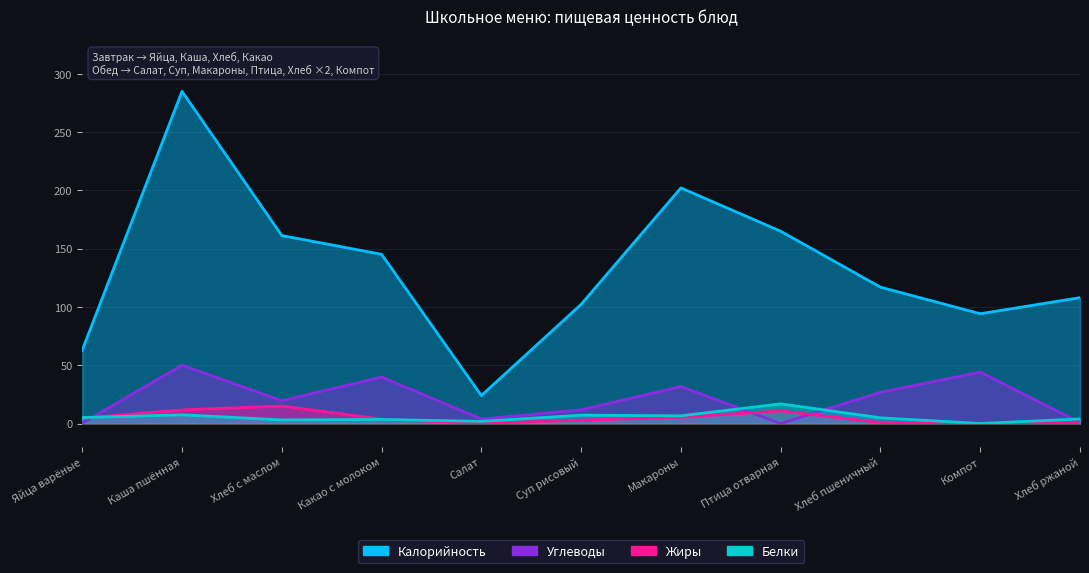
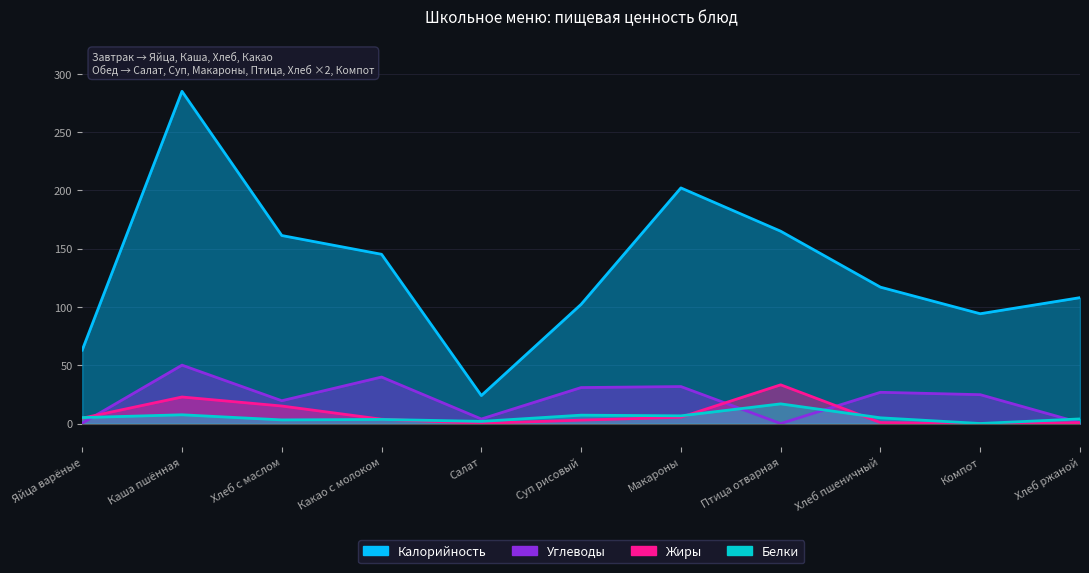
Жиры, Каша пшённая: 12 -> 23
Углеводы, Суп рисовый: 12 -> 31
Жиры, Птица отварная: 11 -> 33
Углеводы, Компот: 44 -> 25
